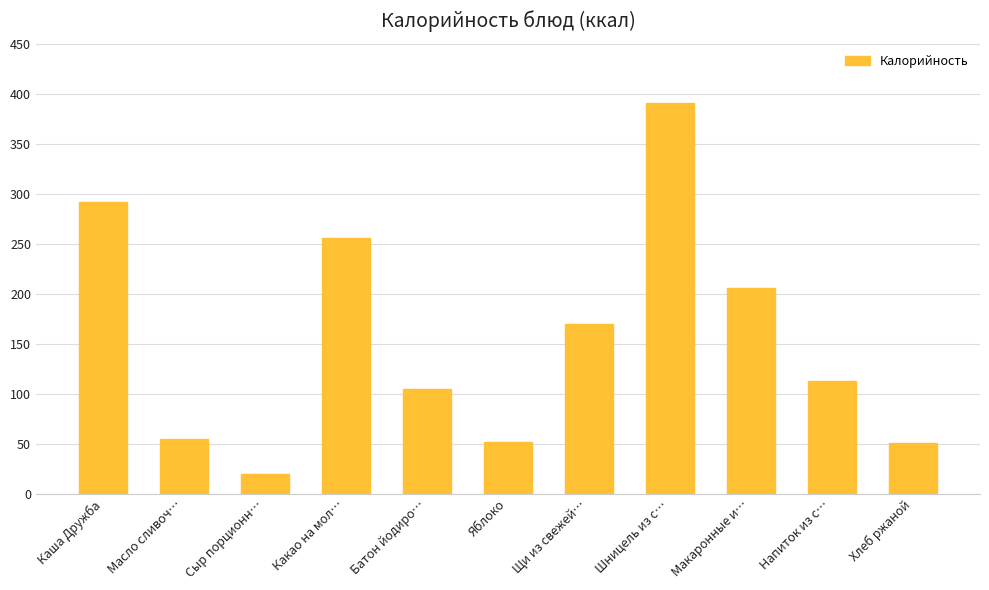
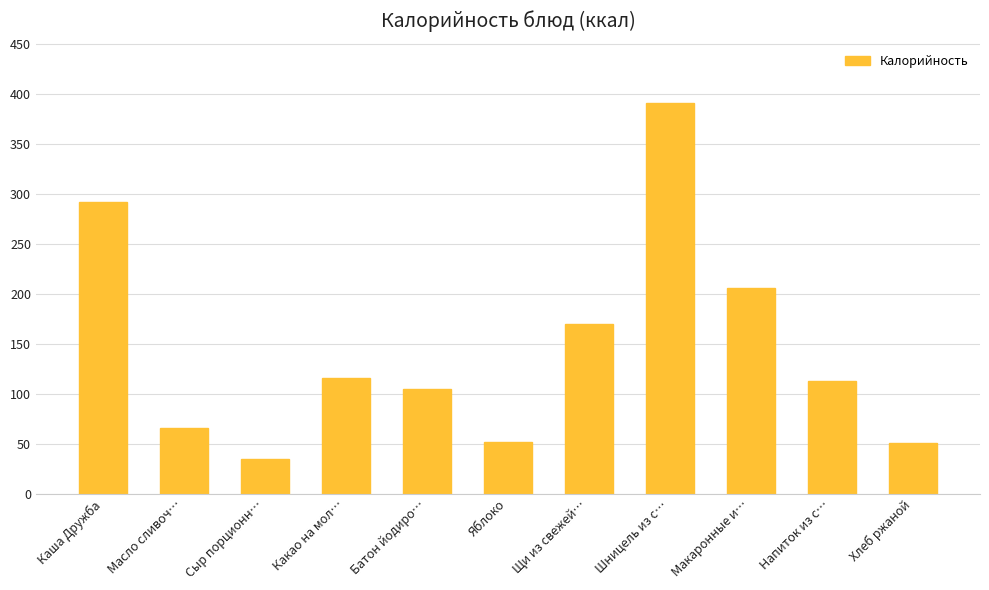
Масло сливоч…: 50 -> 70
Сыр порционн…: 20 -> 30
Какао на мол…: 260 -> 120
